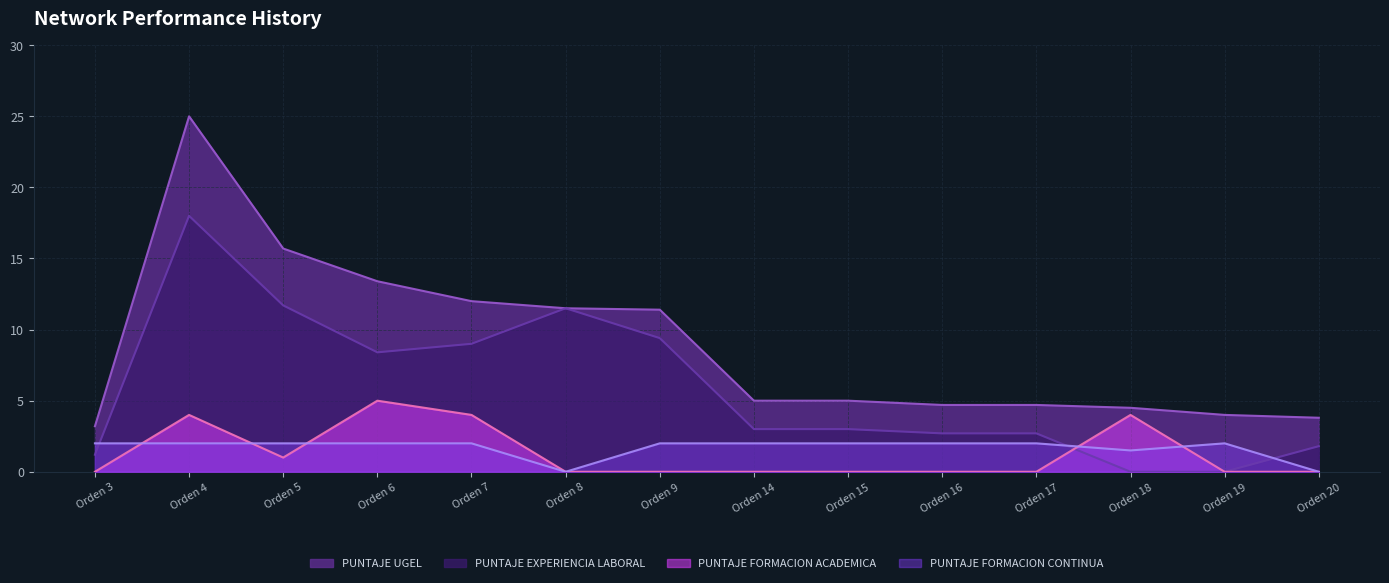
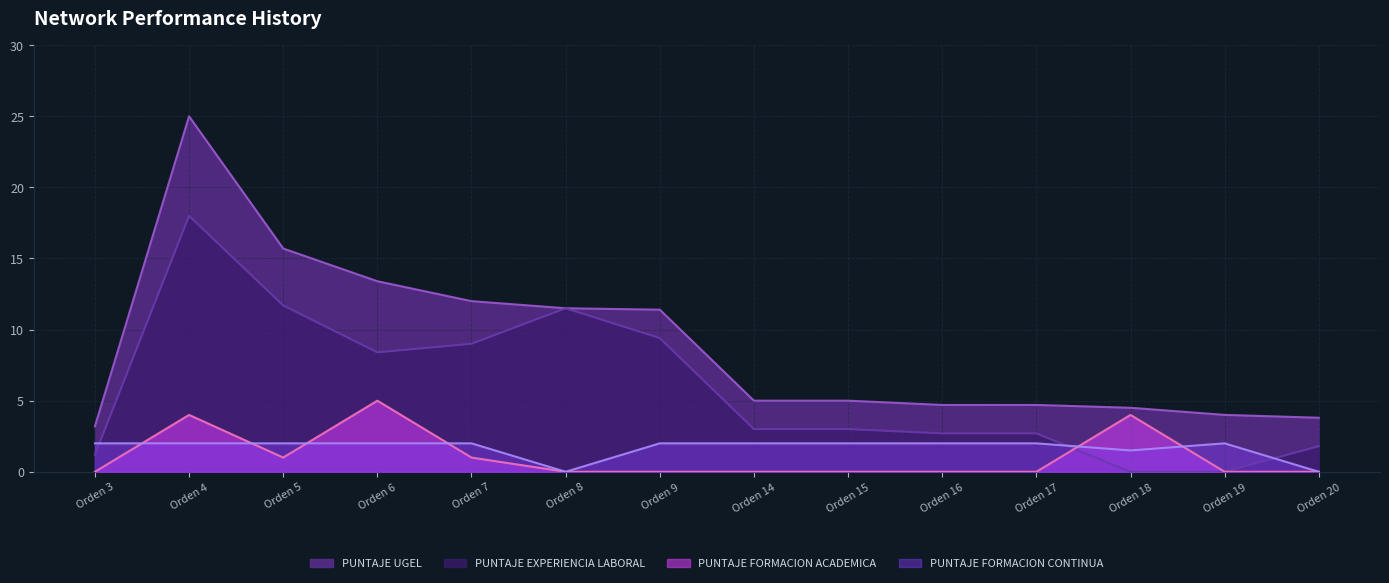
PUNTAJE FORMACION ACADEMICA, Orden 7: 4 -> 1
